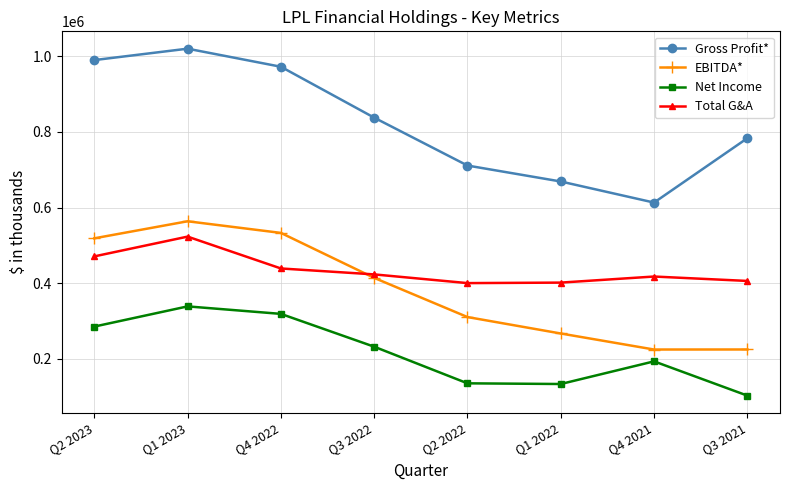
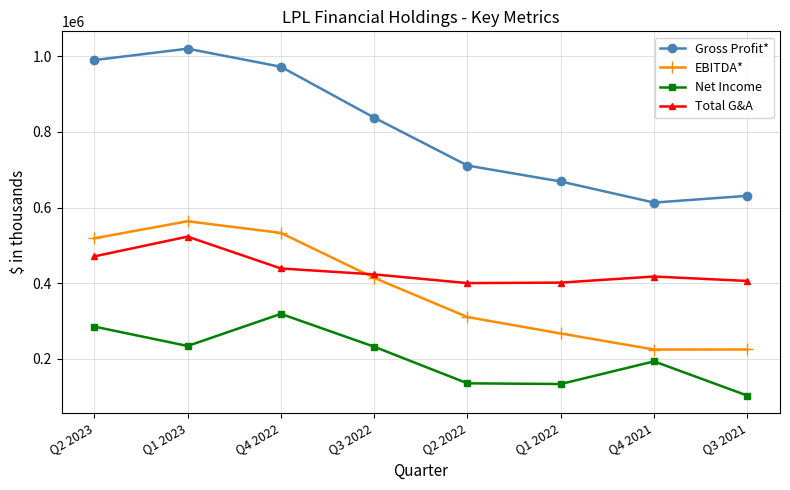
Net Income, Q1 2023: 340000 -> 230000
Gross Profit*, Q3 2021: 780000 -> 630000
